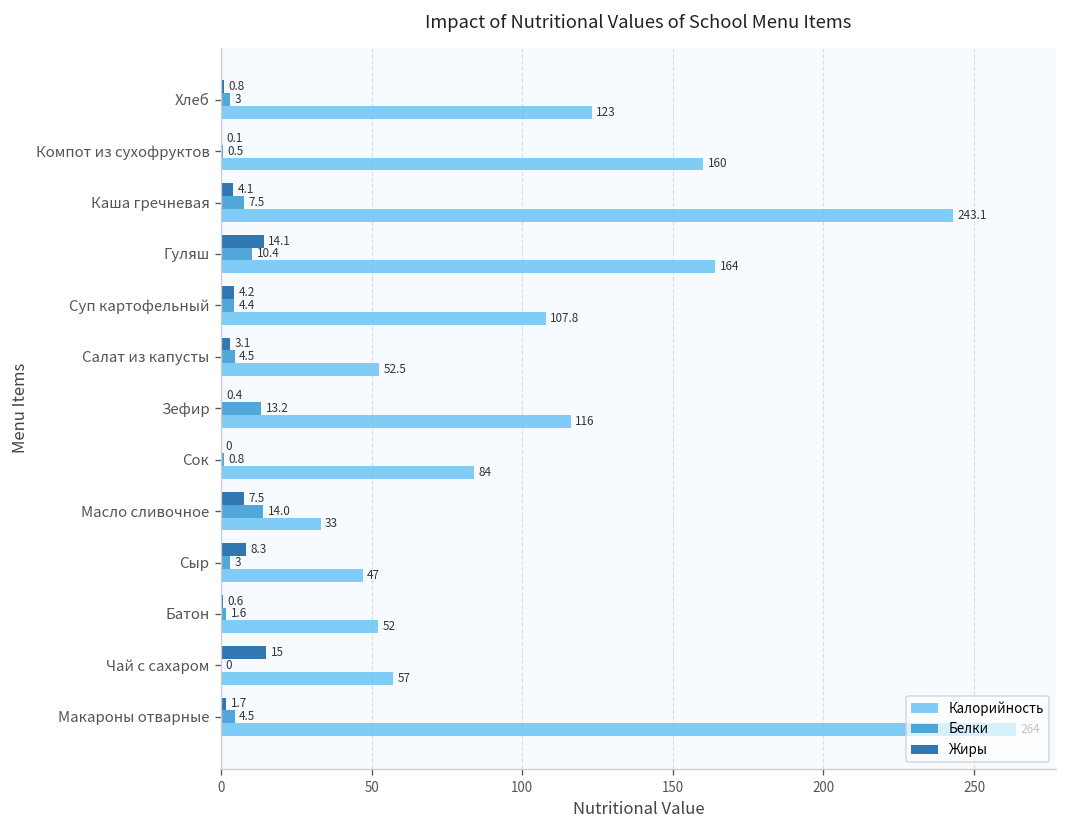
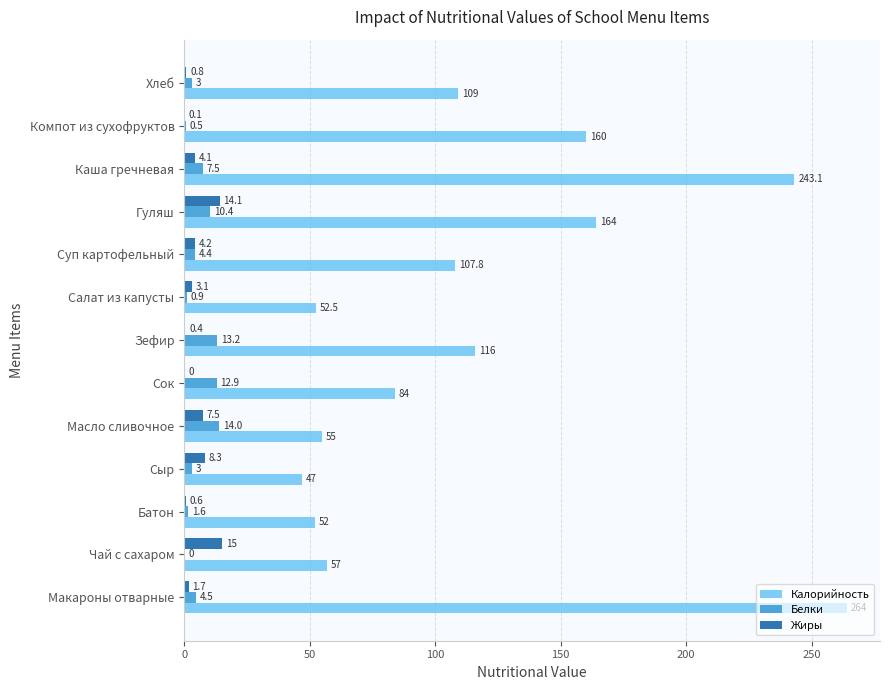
Калорийность, Хлеб: 123 -> 109
Белки, Салат из капусты: 4.5 -> 0.9
Белки, Сок: 0.8 -> 12.9
Калорийность, Масло сливочное: 33 -> 55
